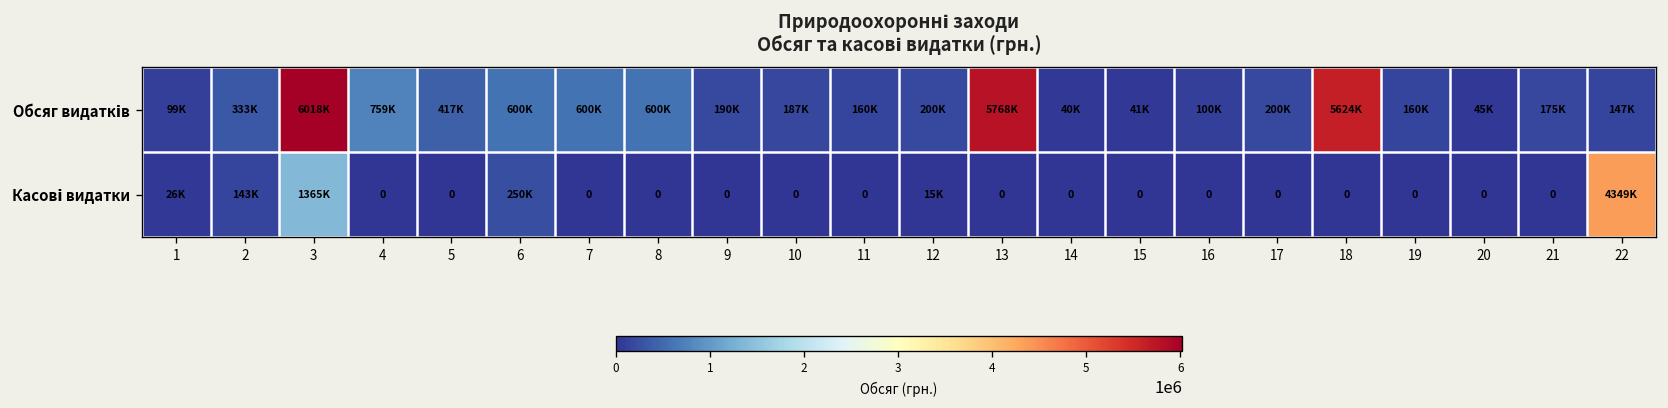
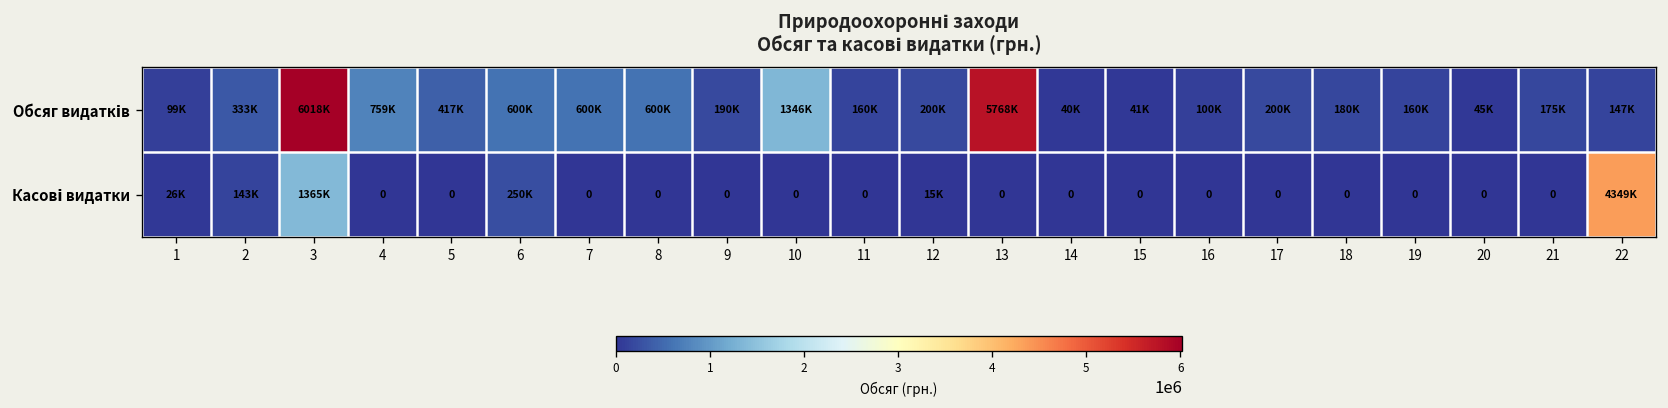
Обсяг видатків, 10: 187K -> 1346K
Обсяг видатків, 18: 5624K -> 180K
